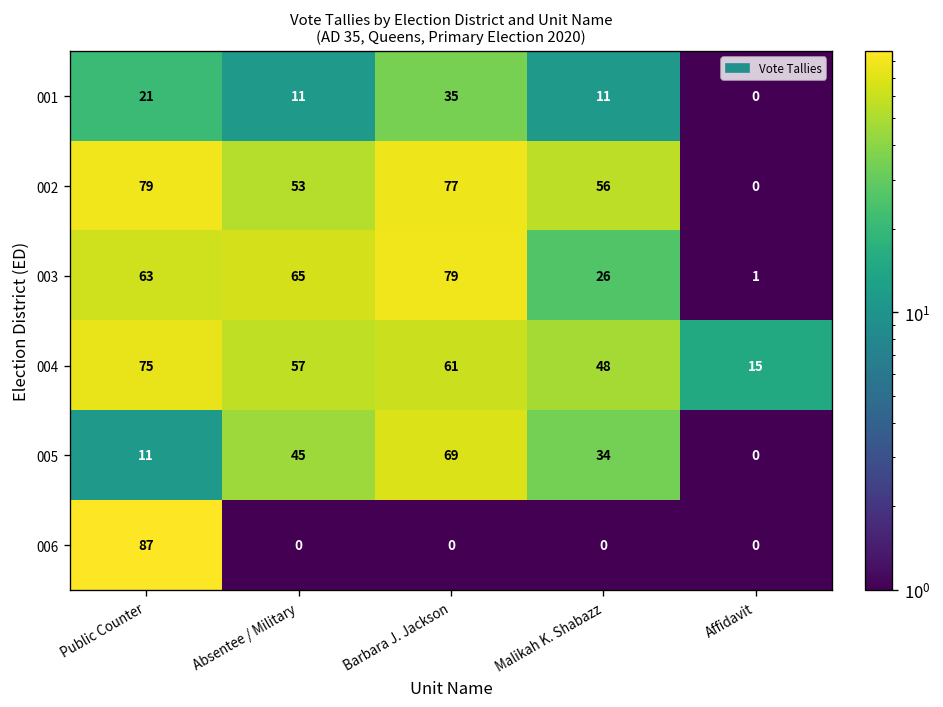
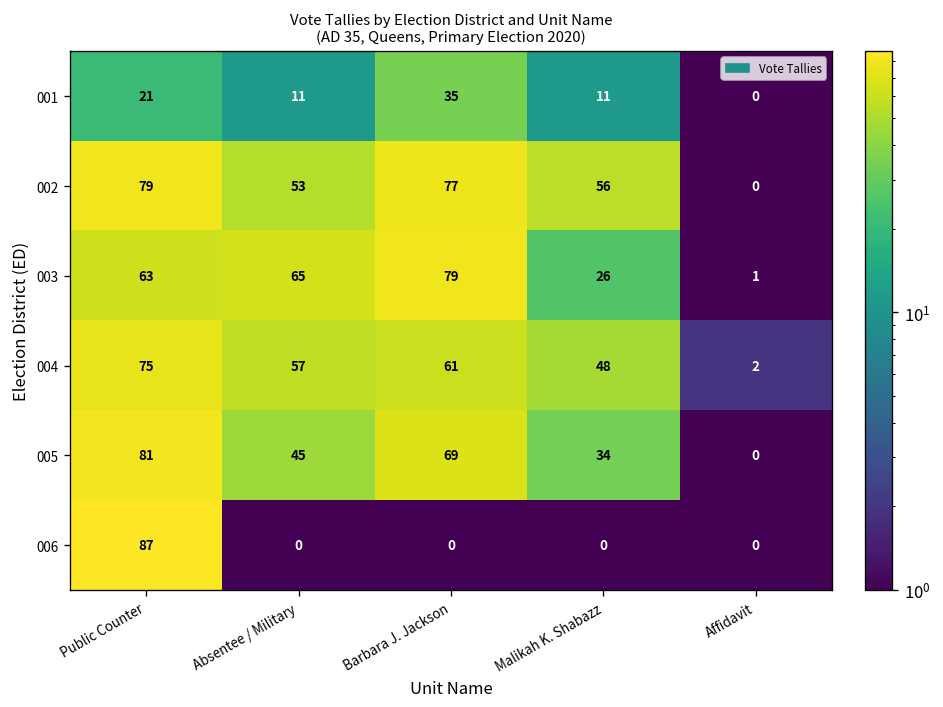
004, Affidavit: 15 -> 2
005, Public Counter: 11 -> 81
